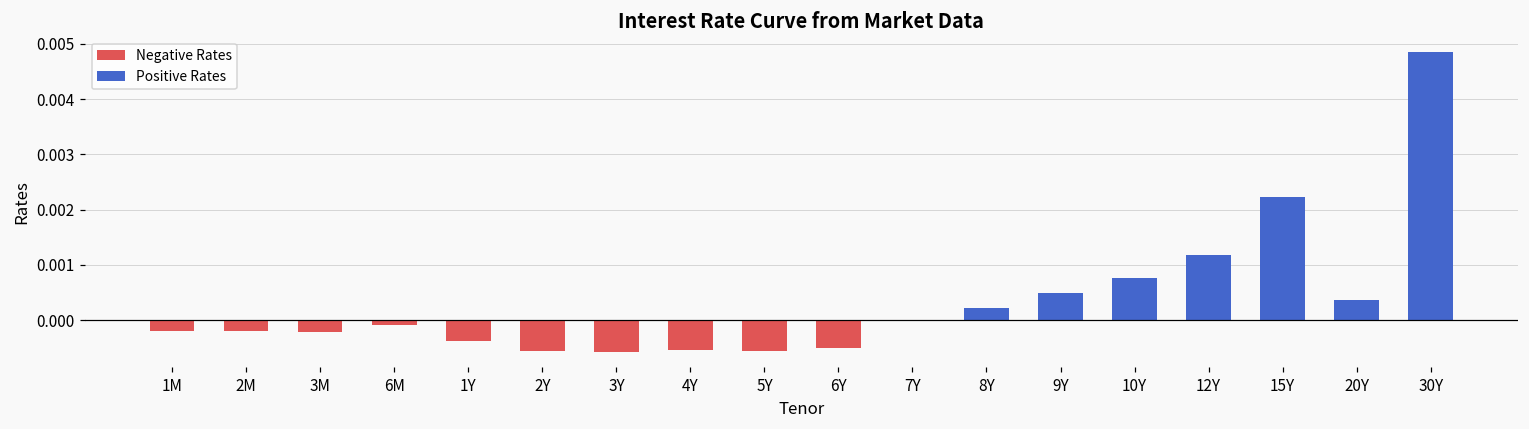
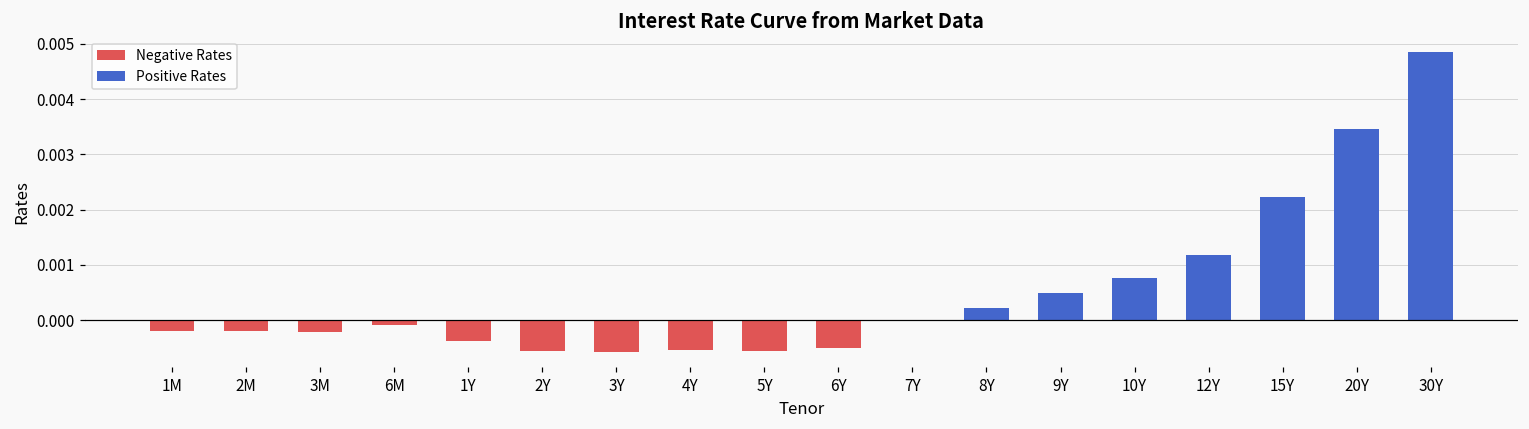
Positive Rates, 20Y: 0.0004 -> 0.0035
